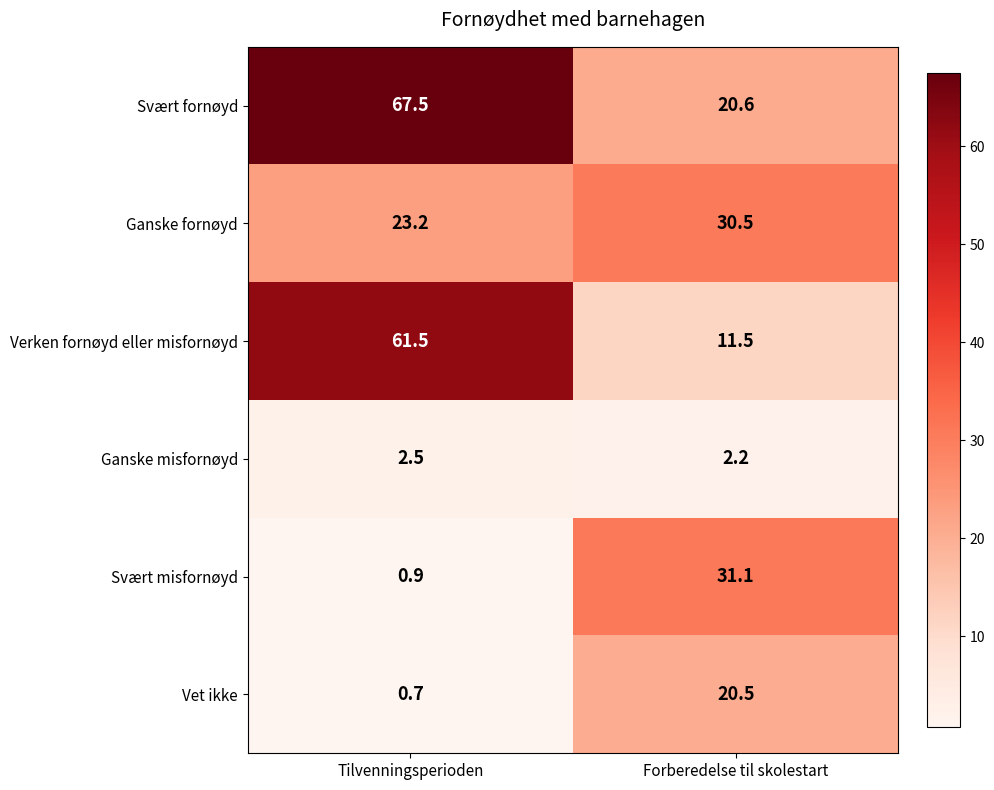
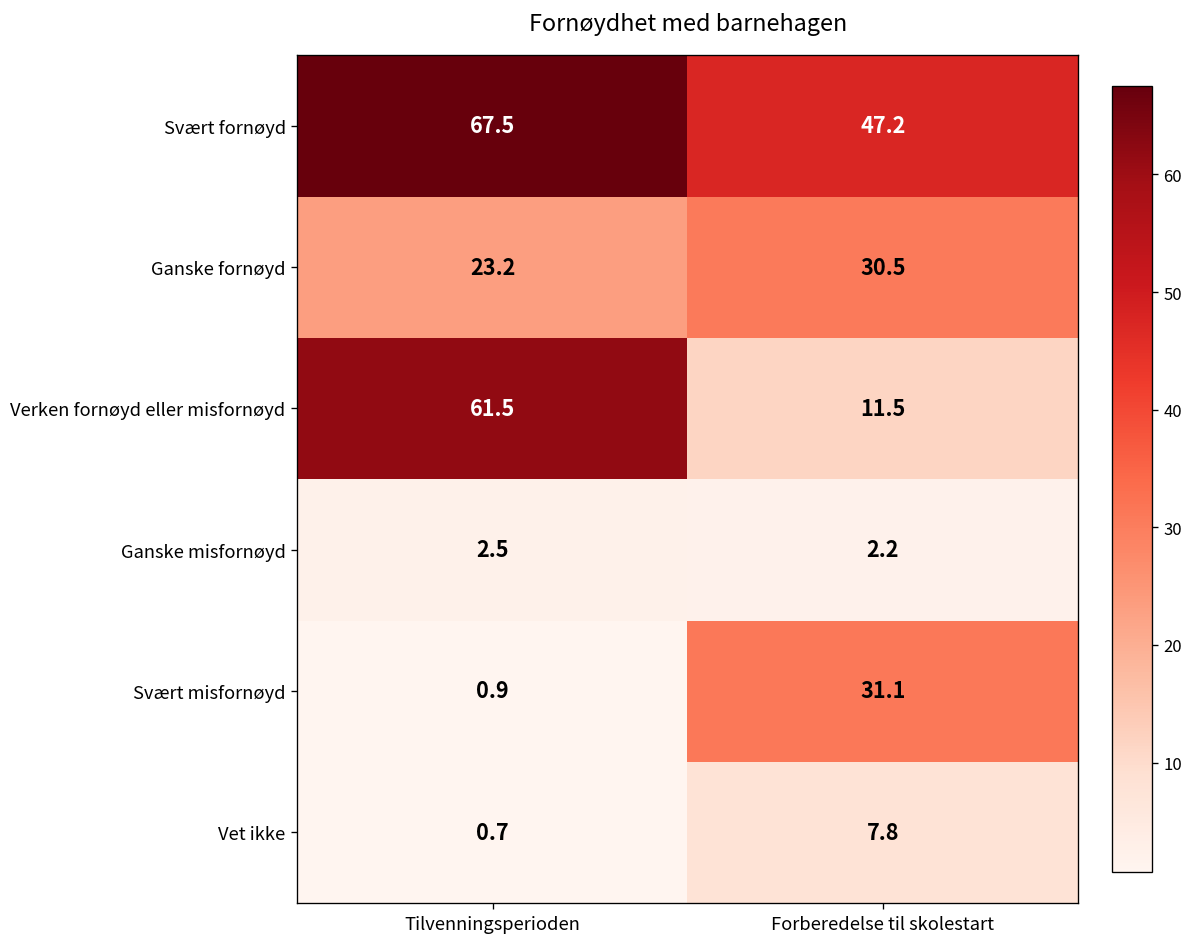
Svært fornøyd, Forberedelse til skolestart: 20.6 -> 47.2
Vet ikke, Forberedelse til skolestart: 20.5 -> 7.8
